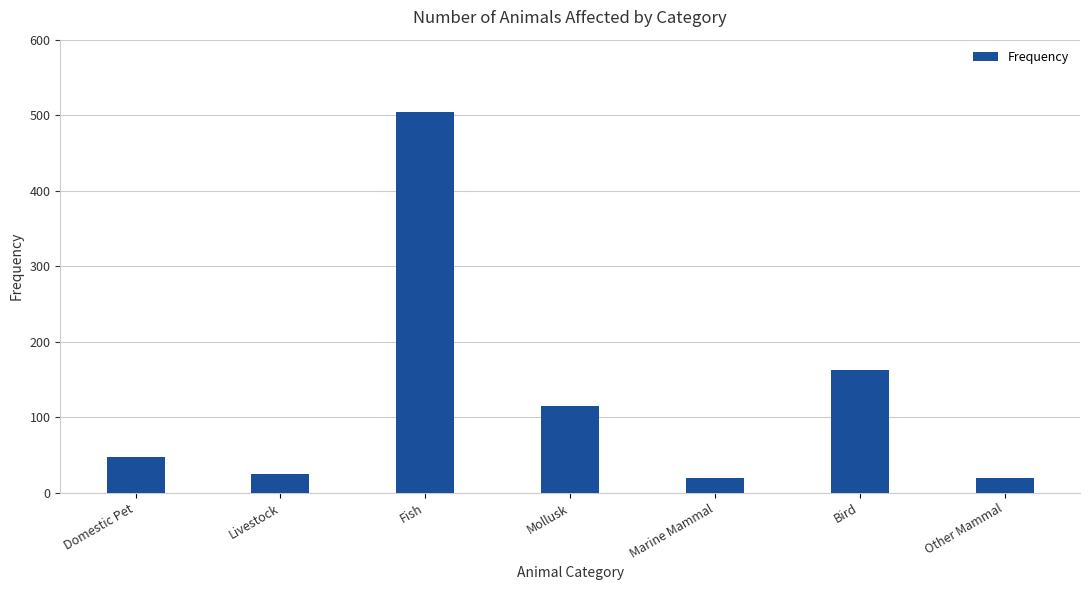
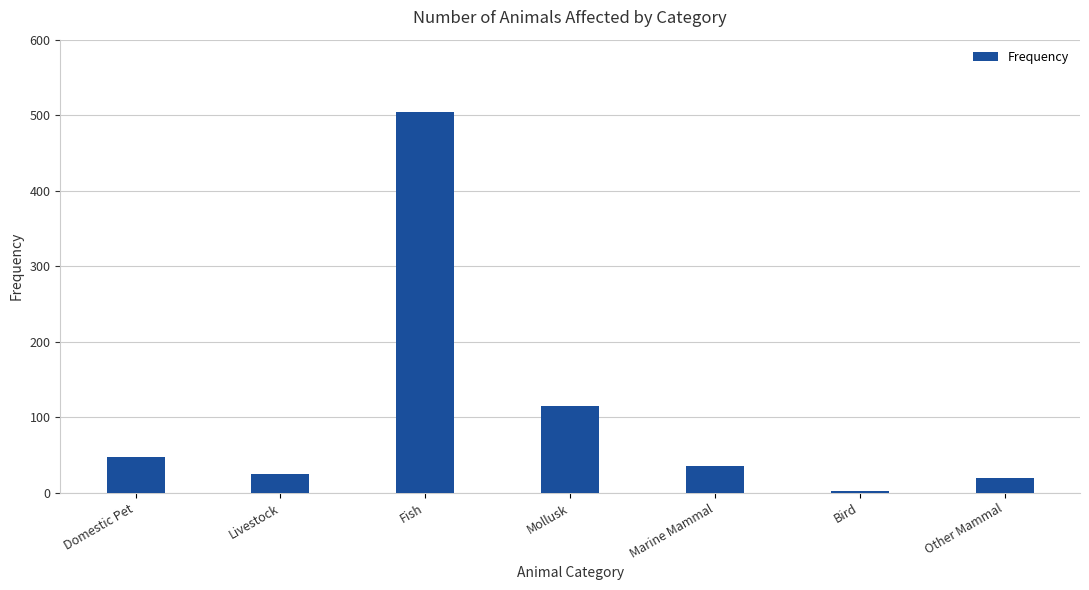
Marine Mammal: 20 -> 40
Bird: 160 -> 0
